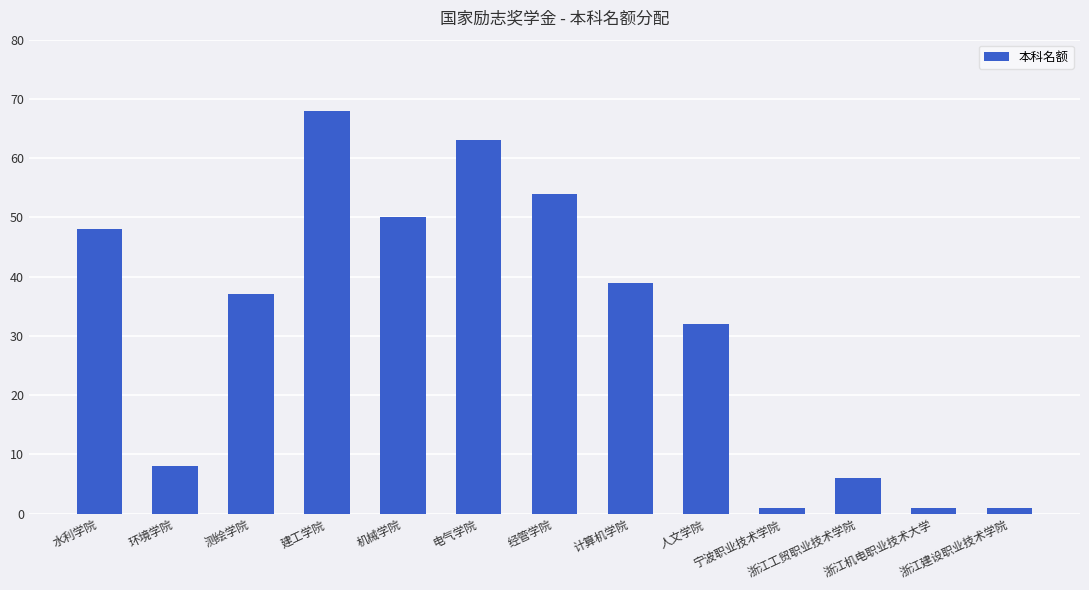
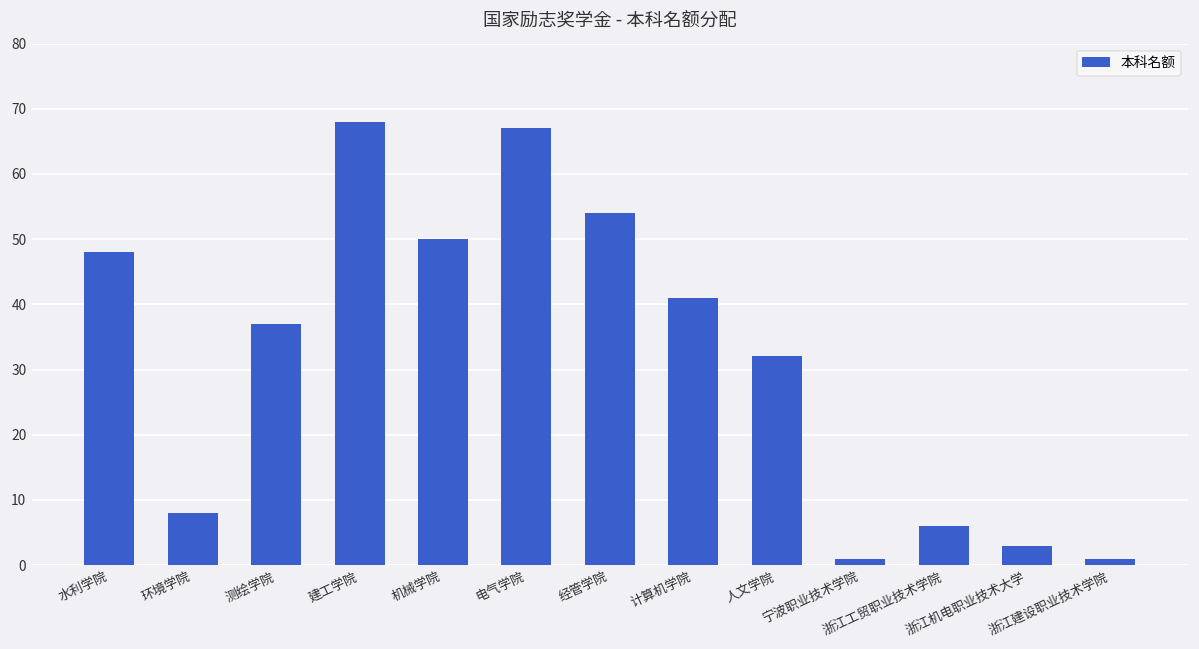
电气学院: 63 -> 67
计算机学院: 39 -> 41
浙江机电职业技术大学: 1 -> 3
